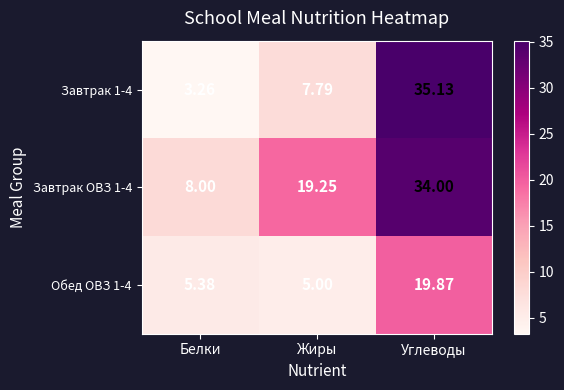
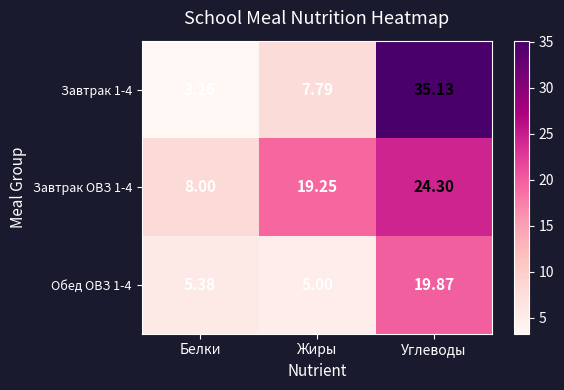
Завтрак ОВЗ 1-4, Углеводы: 34.00 -> 24.30
